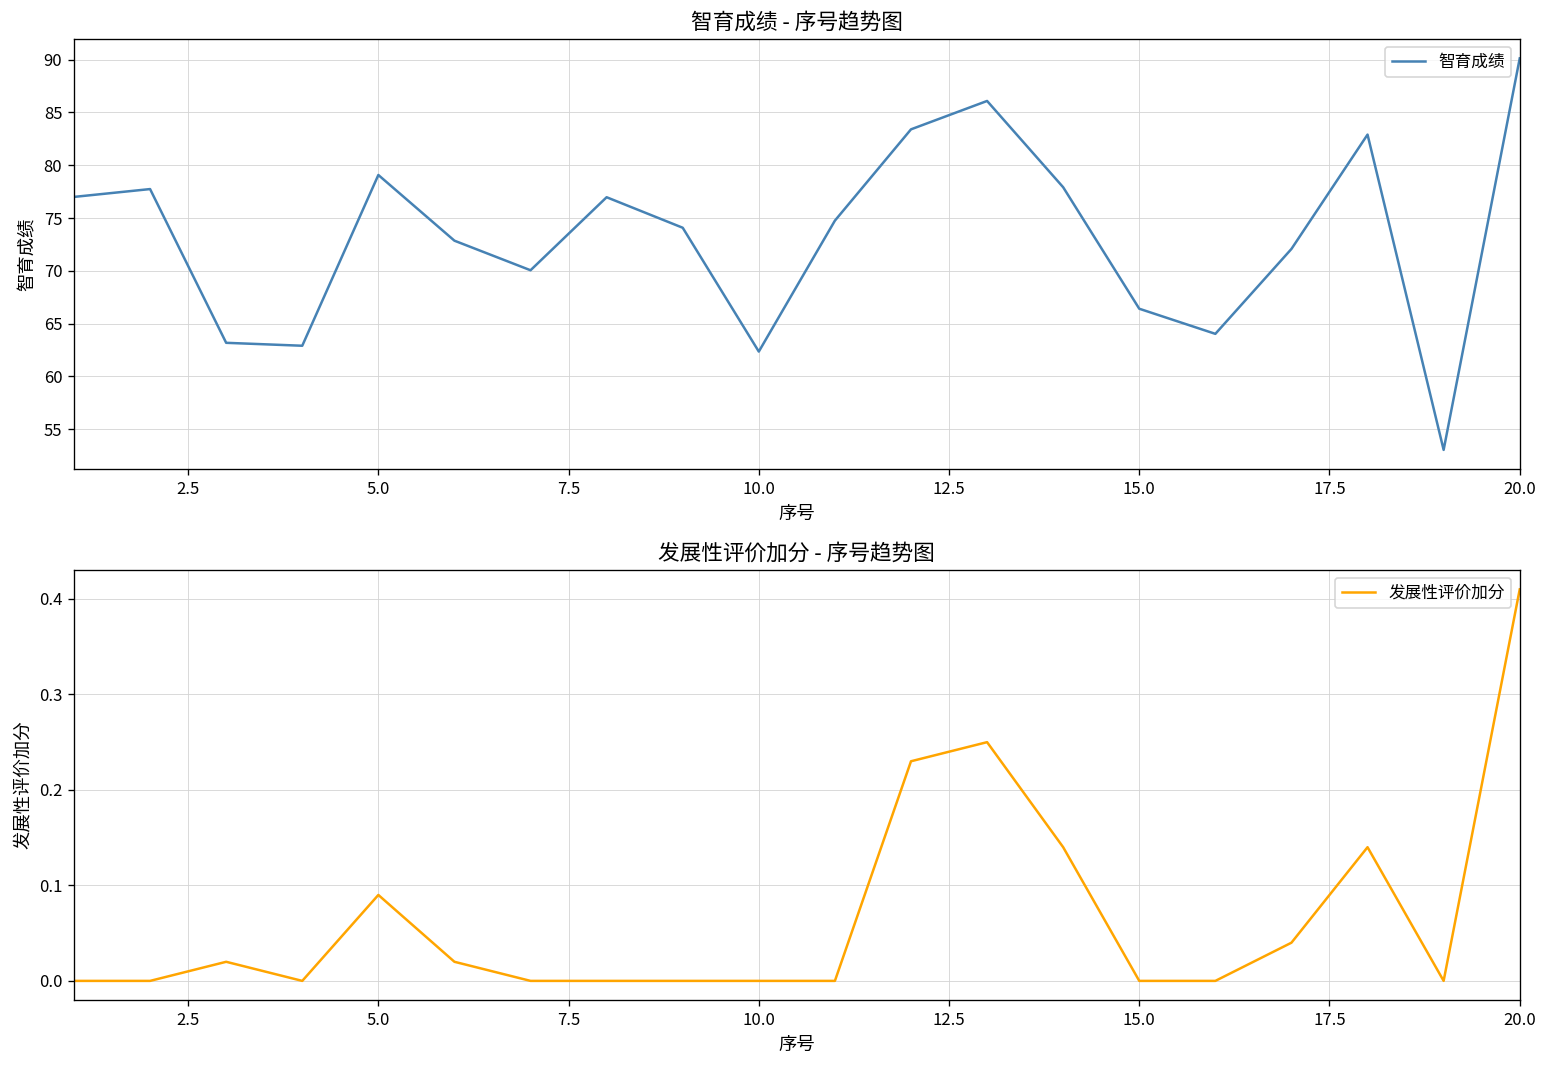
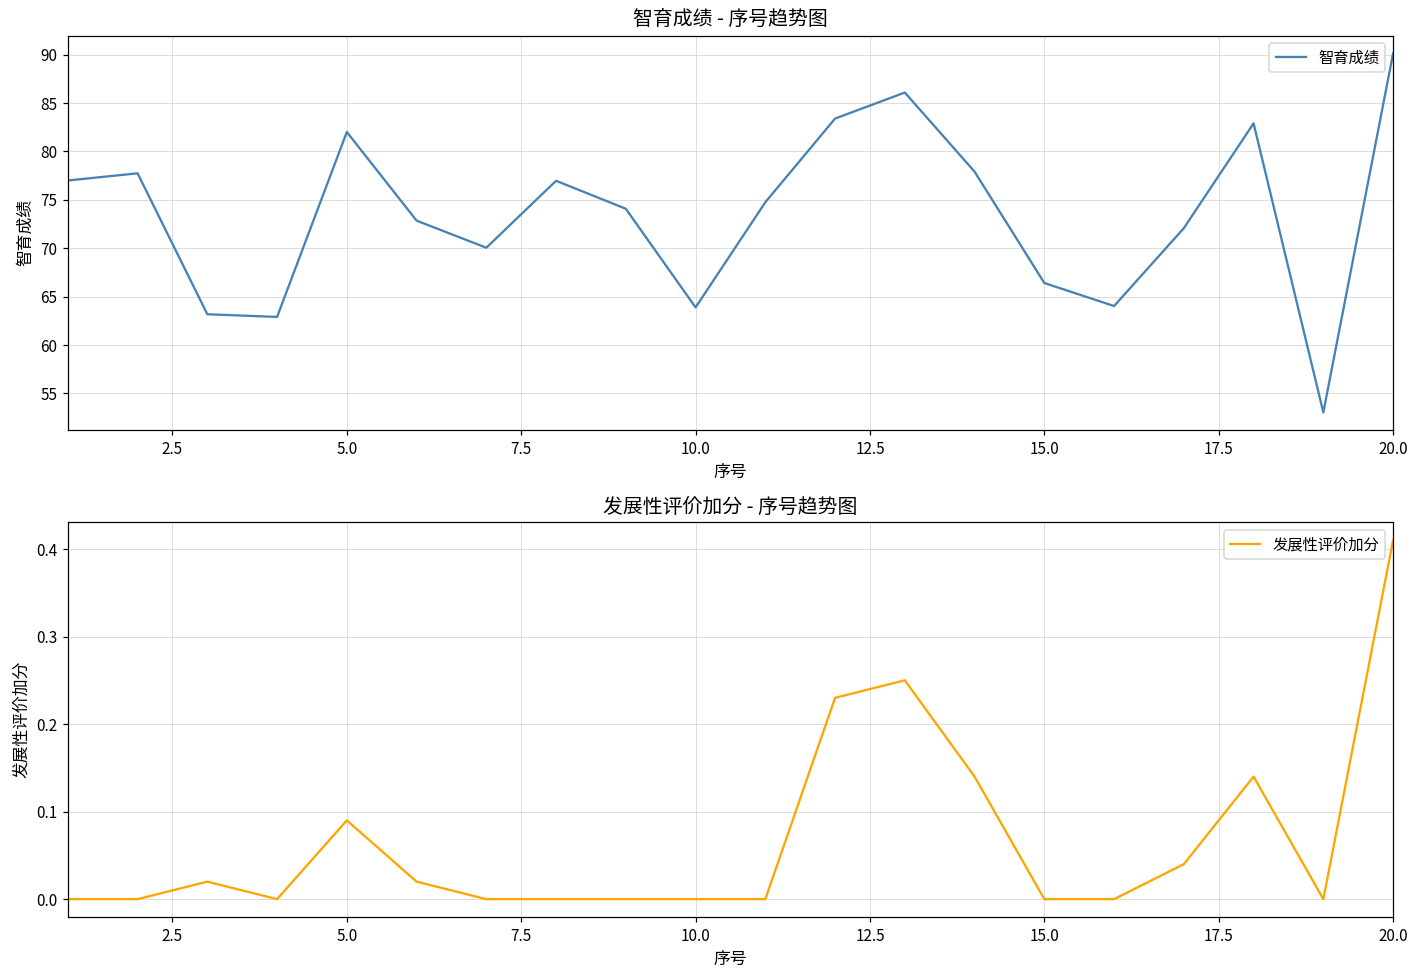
智育成绩 - 序号趋势图, 5.0: 79 -> 82
智育成绩 - 序号趋势图, 10.0: 62 -> 64
